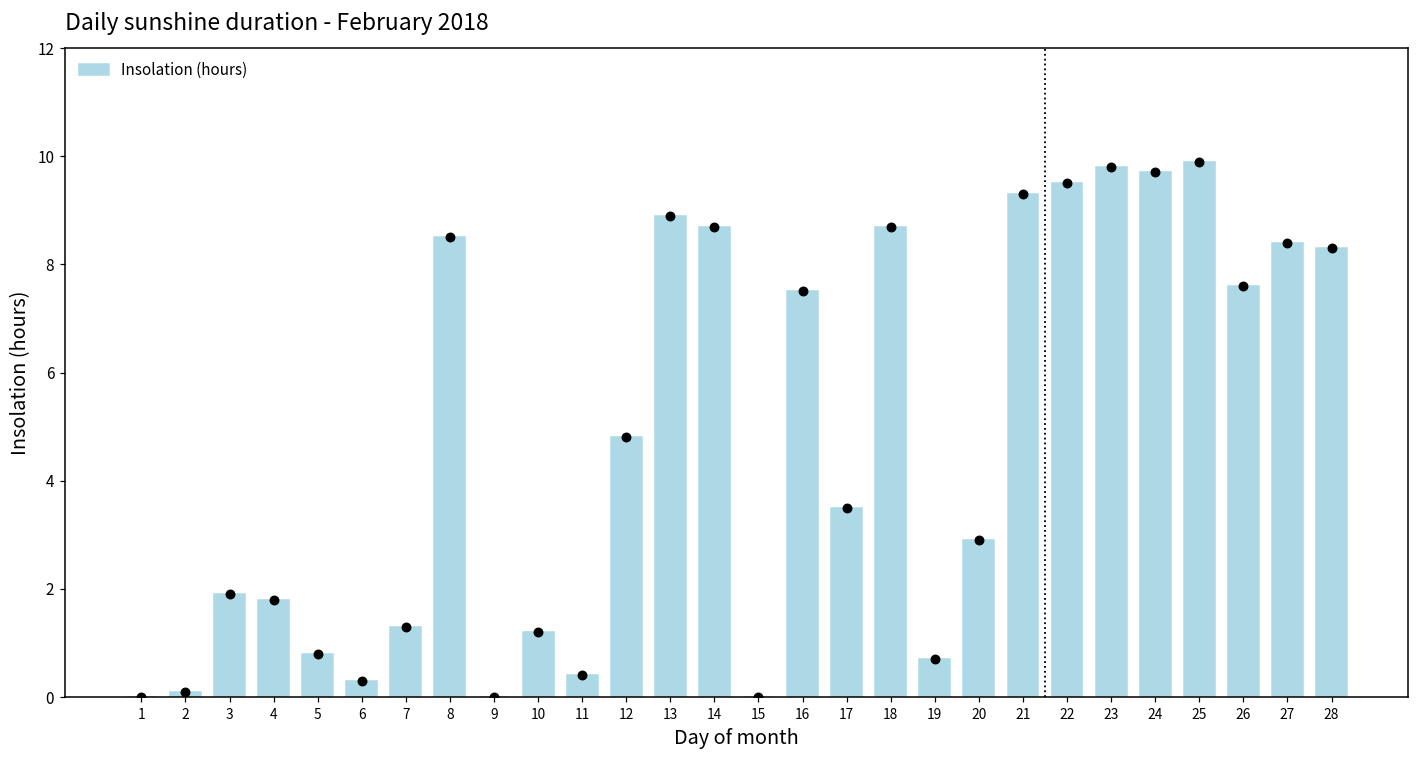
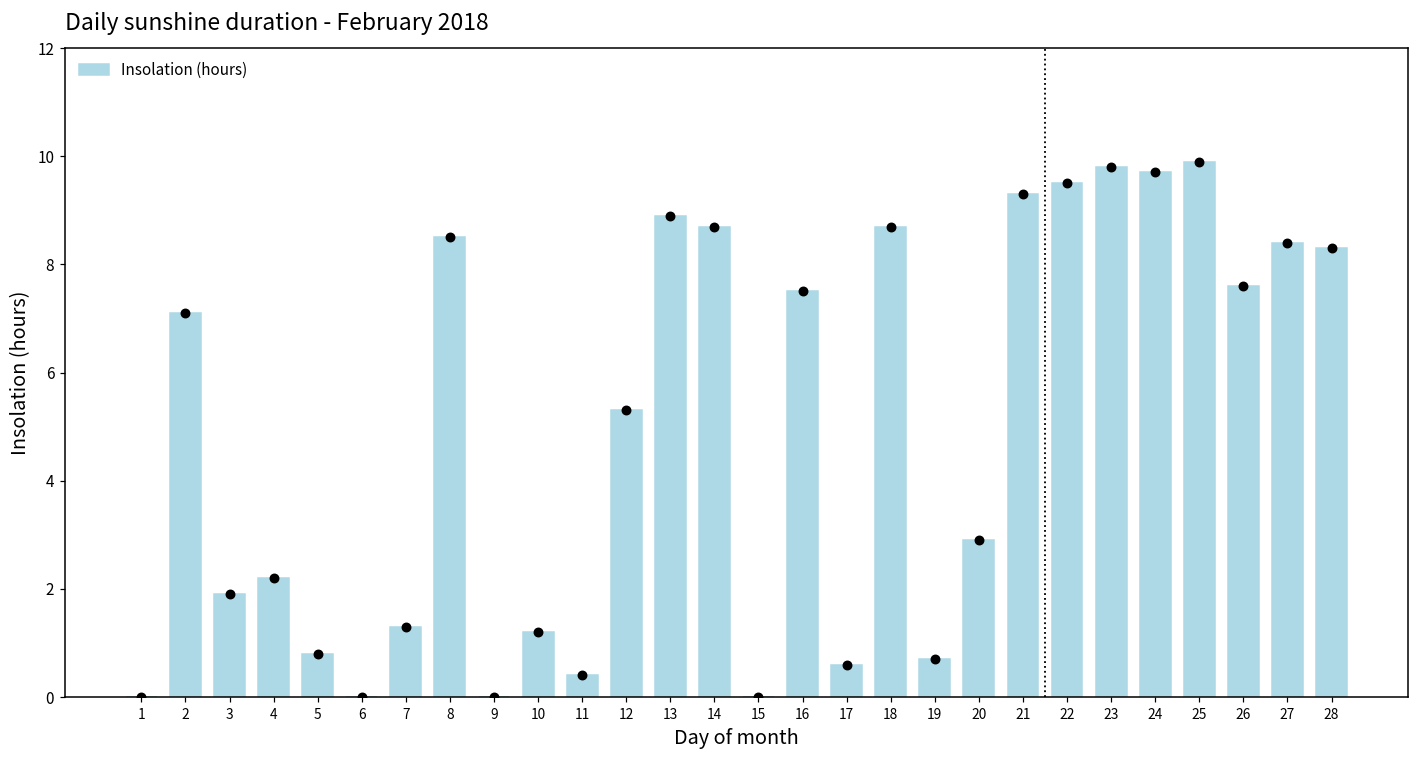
2: 0.1 -> 7.1
4: 1.8 -> 2.2
6: 0.3 -> 0.0
12: 4.8 -> 5.3
17: 3.5 -> 0.6
